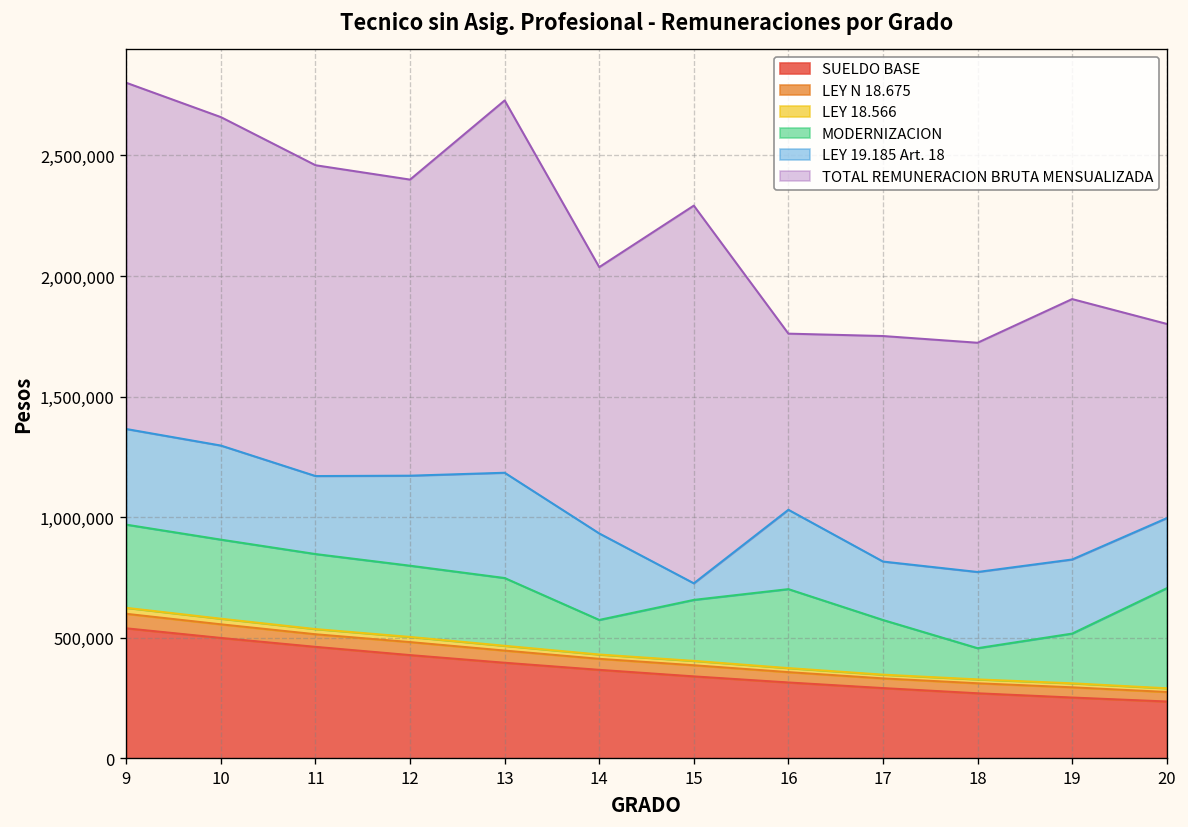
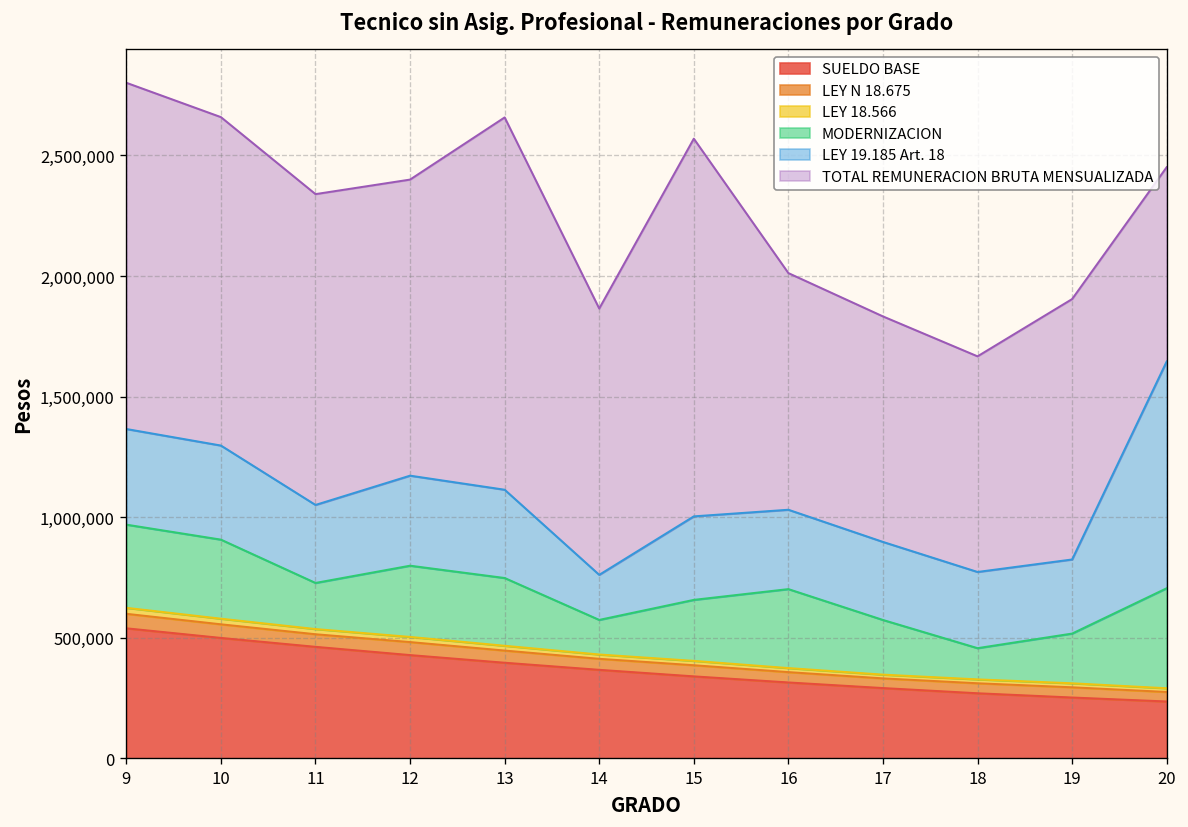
MODERNIZACION, 11: 310,000 -> 190,000
LEY 19.185 Art. 18, 13: 440,000 -> 370,000
LEY 19.185 Art. 18, 14: 360,000 -> 190,000
LEY 19.185 Art. 18, 15: 70,000 -> 350,000
TOTAL REMUNERACION BRUTA MENSUALIZADA, 16: 730,000 -> 980,000
LEY 19.185 Art. 18, 17: 240,000 -> 320,000
TOTAL REMUNERACION BRUTA MENSUALIZADA, 18: 950,000 -> 890,000
LEY 19.185 Art. 18, 20: 290,000 -> 940,000
